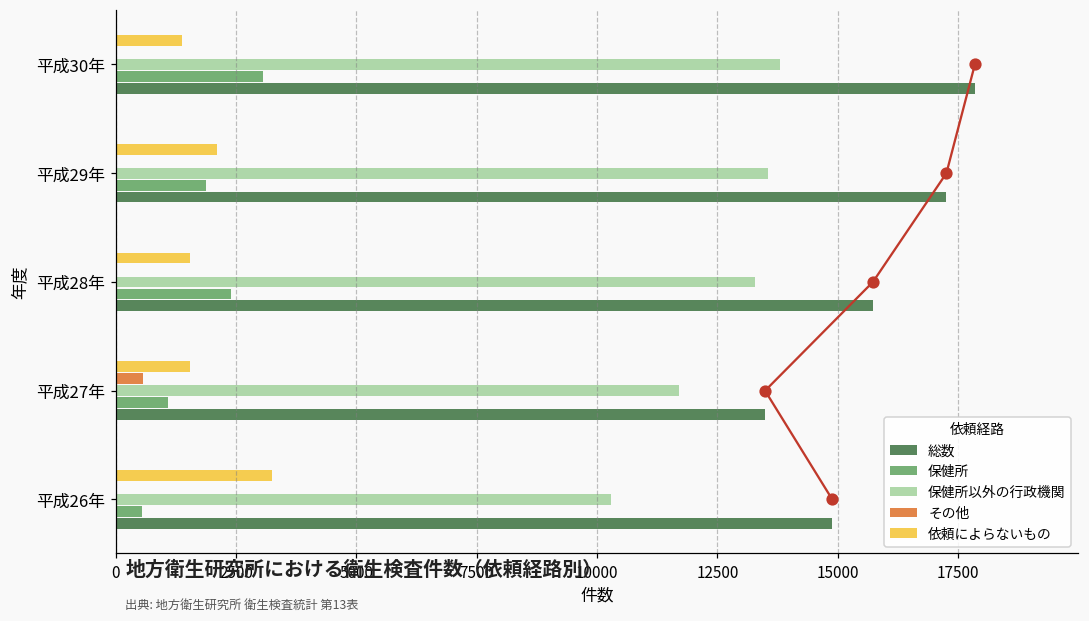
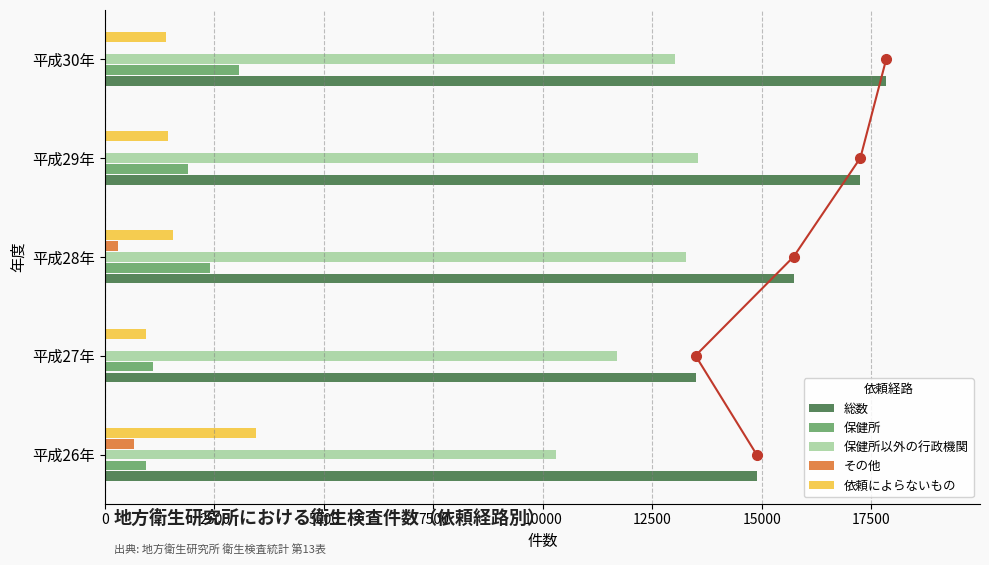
保健所以外の行政機関, 平成30年: 13800 -> 13000
依頼によらないもの, 平成29年: 2100 -> 1400
その他, 平成28年: 0 -> 300
依頼によらないもの, 平成27年: 1500 -> 900
その他, 平成27年: 600 -> 0
依頼によらないもの, 平成26年: 3300 -> 3500
その他, 平成26年: 0 -> 700
保健所, 平成26年: 500 -> 900
